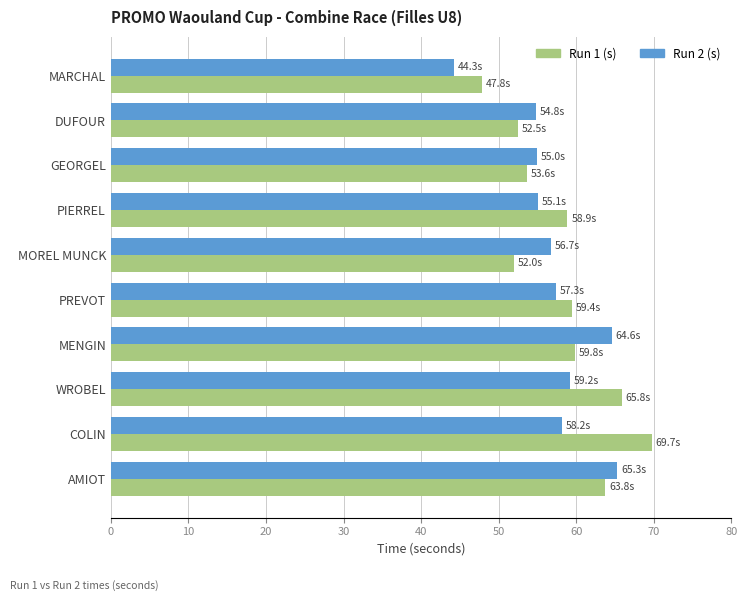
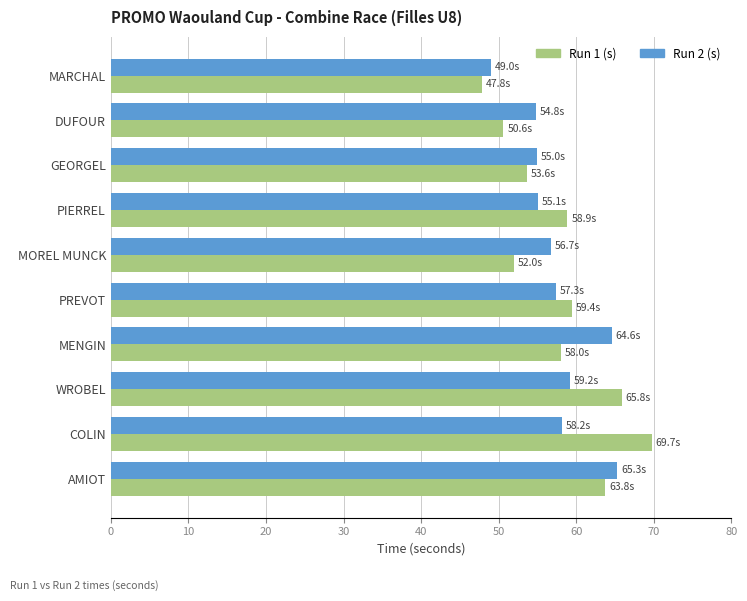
Run 2 (s), MARCHAL: 44.3s -> 49.0s
Run 1 (s), DUFOUR: 52.5s -> 50.6s
Run 1 (s), MENGIN: 59.8s -> 58.0s
